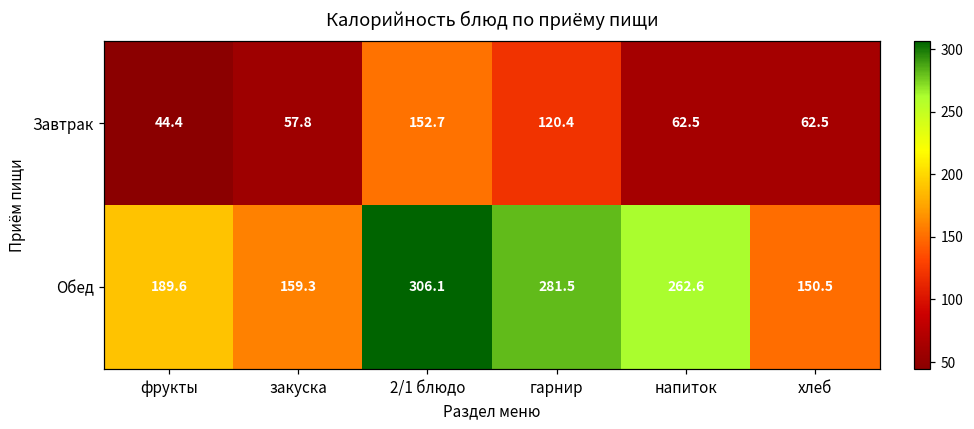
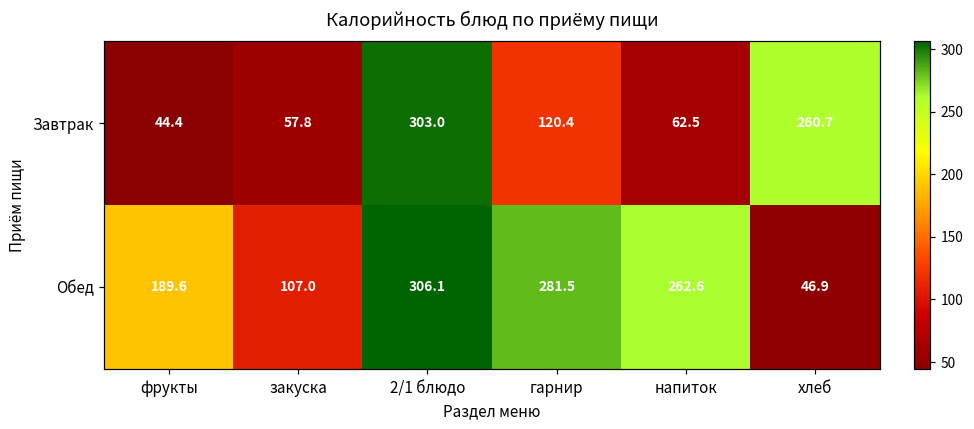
Завтрак, 2/1 блюдо: 152.7 -> 303.0
Завтрак, хлеб: 62.5 -> 260.7
Обед, закуска: 159.3 -> 107.0
Обед, хлеб: 150.5 -> 46.9
